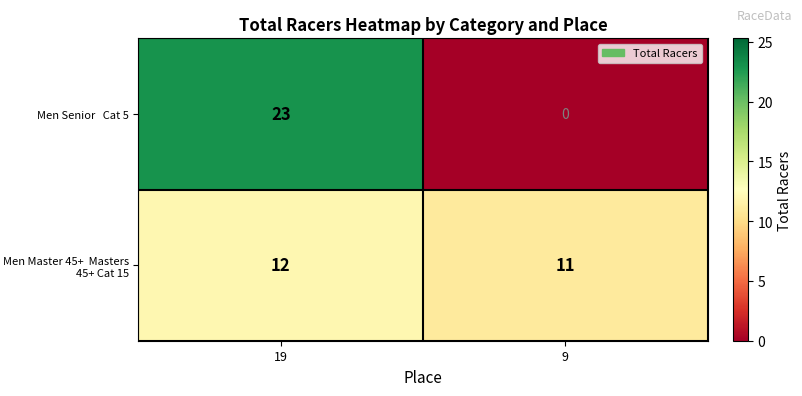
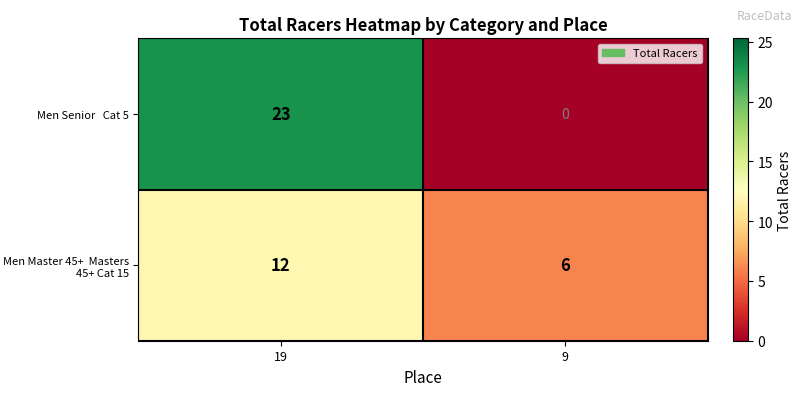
Men Master 45+ Masters 45+ Cat 15, 9: 11 -> 6
